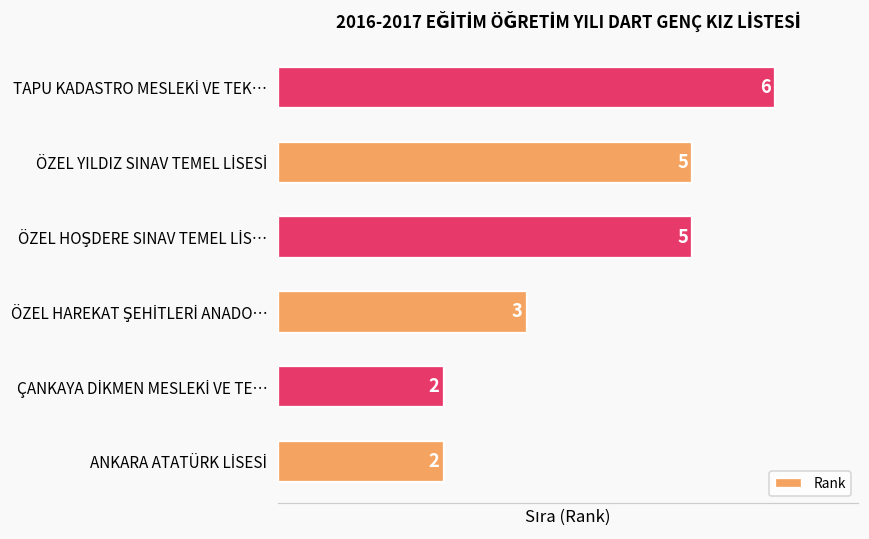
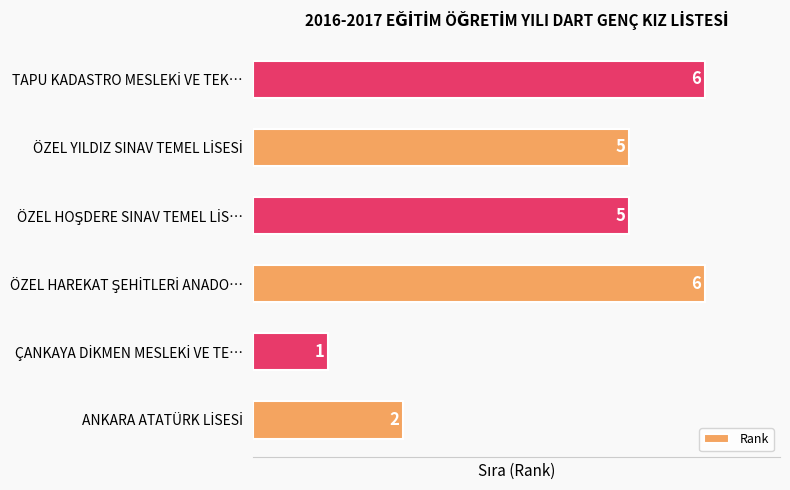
ÖZEL HAREKAT ŞEHİTLERİ ANADO…: 3 -> 6
ÇANKAYA DİKMEN MESLEKİ VE TE…: 2 -> 1
